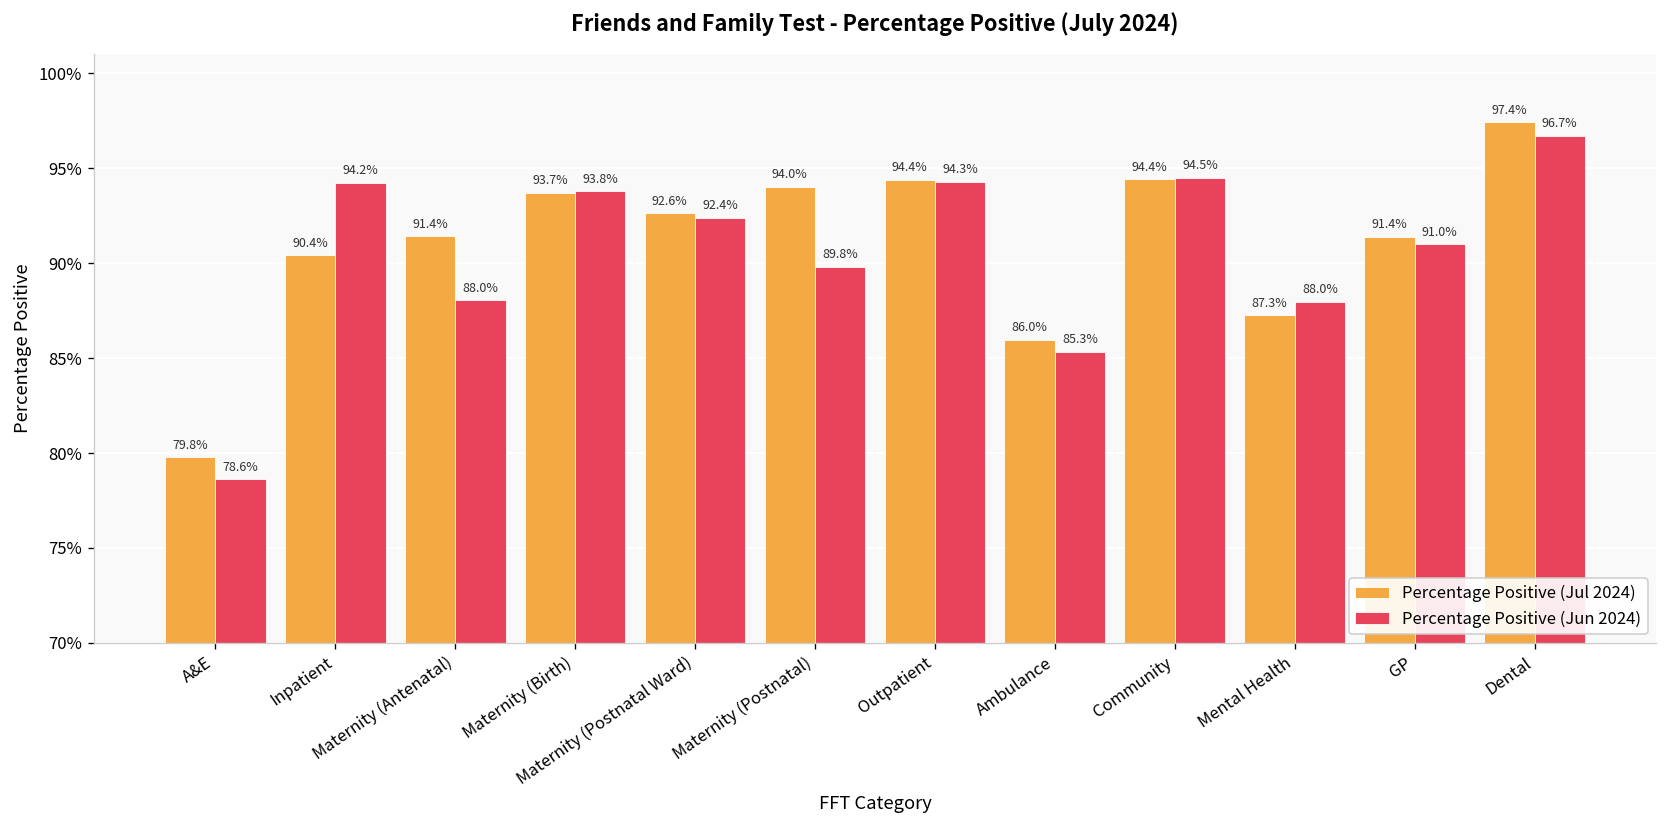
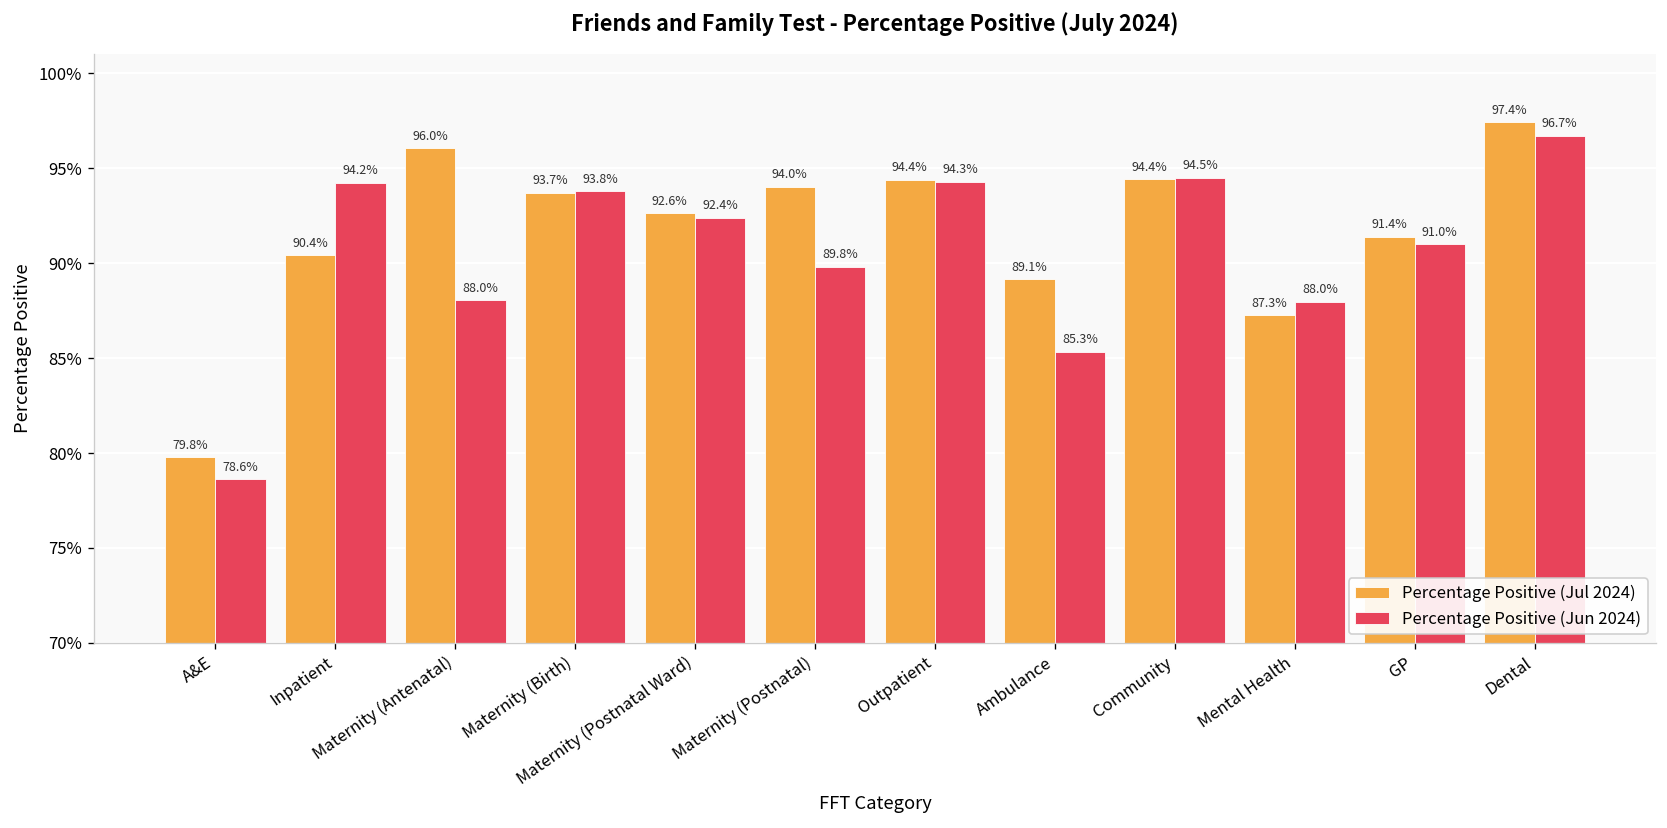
Percentage Positive (Jul 2024), Maternity (Antenatal): 91.4% -> 96.0%
Percentage Positive (Jul 2024), Ambulance: 86.0% -> 89.1%
